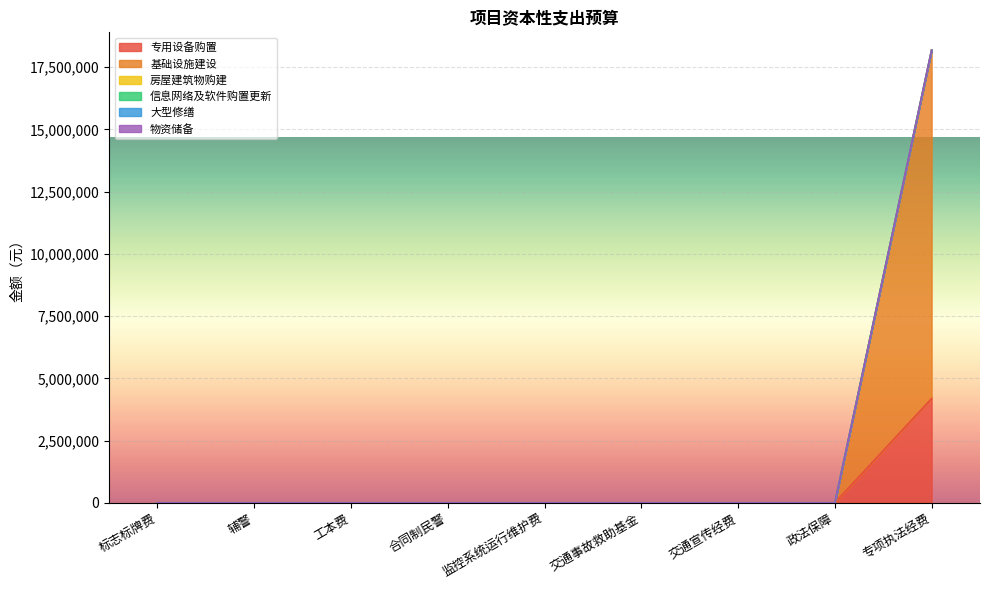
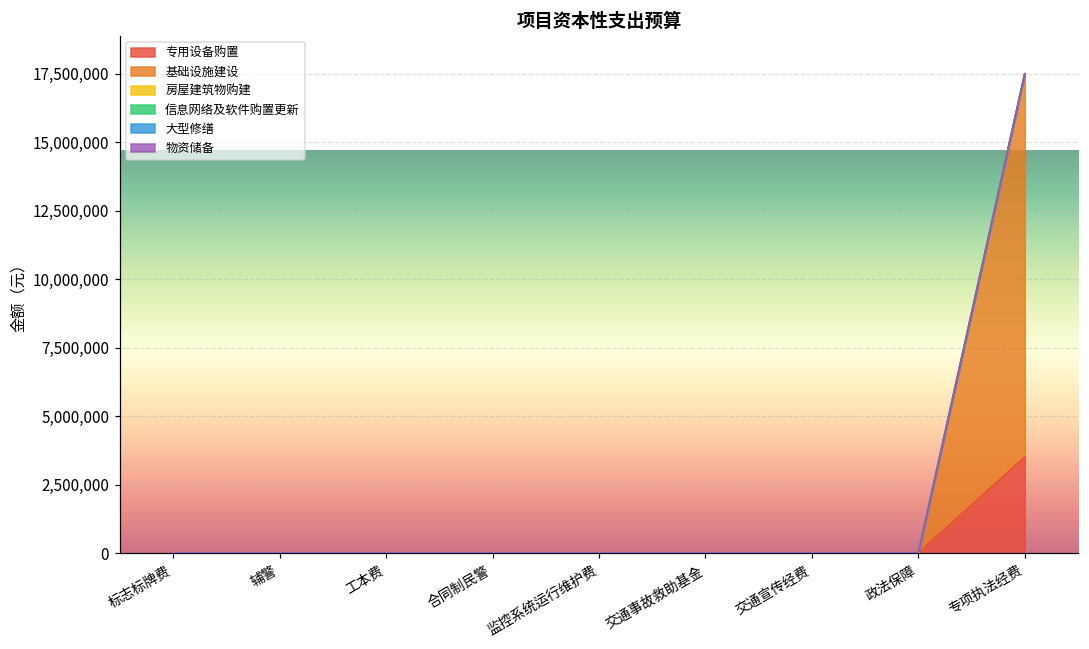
专用设备购置, 专项执法经费: 4,200,000 -> 3,500,000
